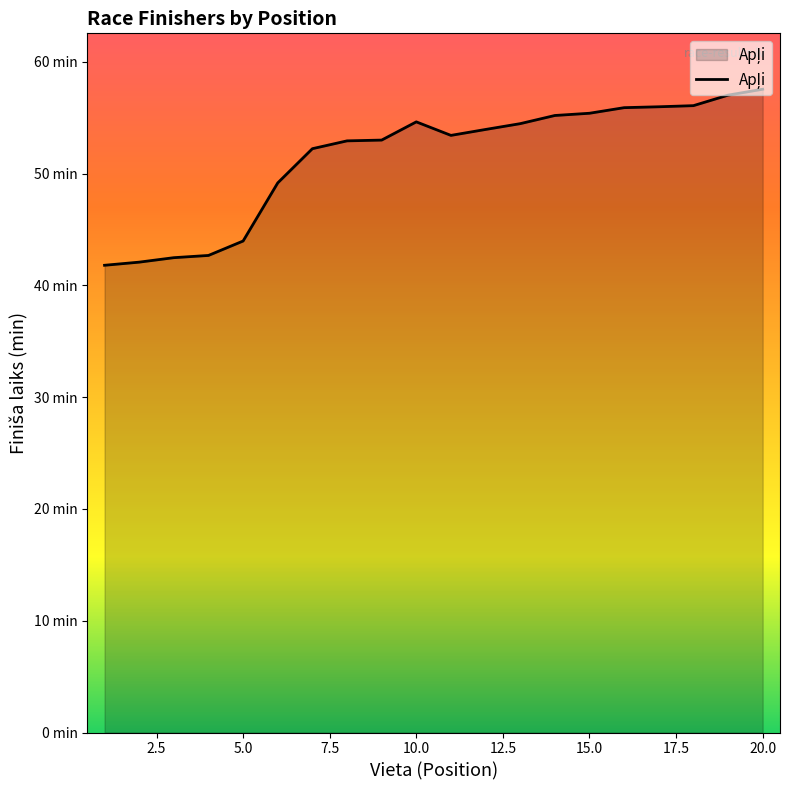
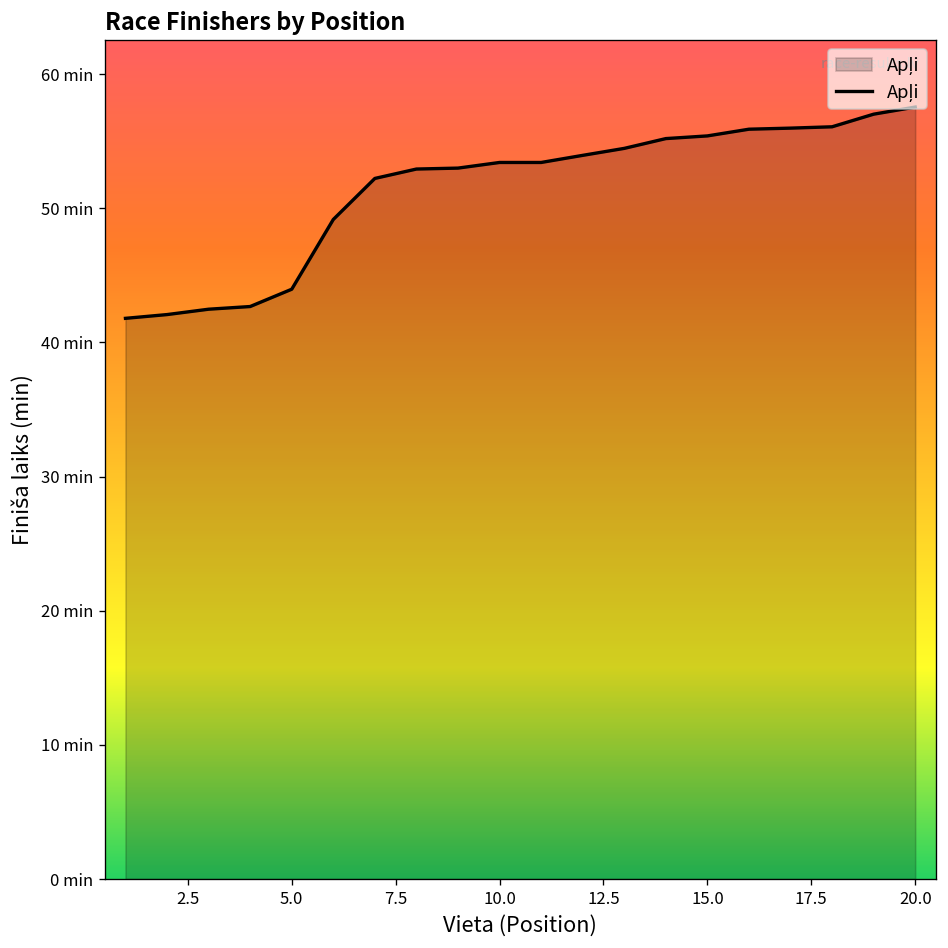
10.0: 54.6 min -> 53.4 min
